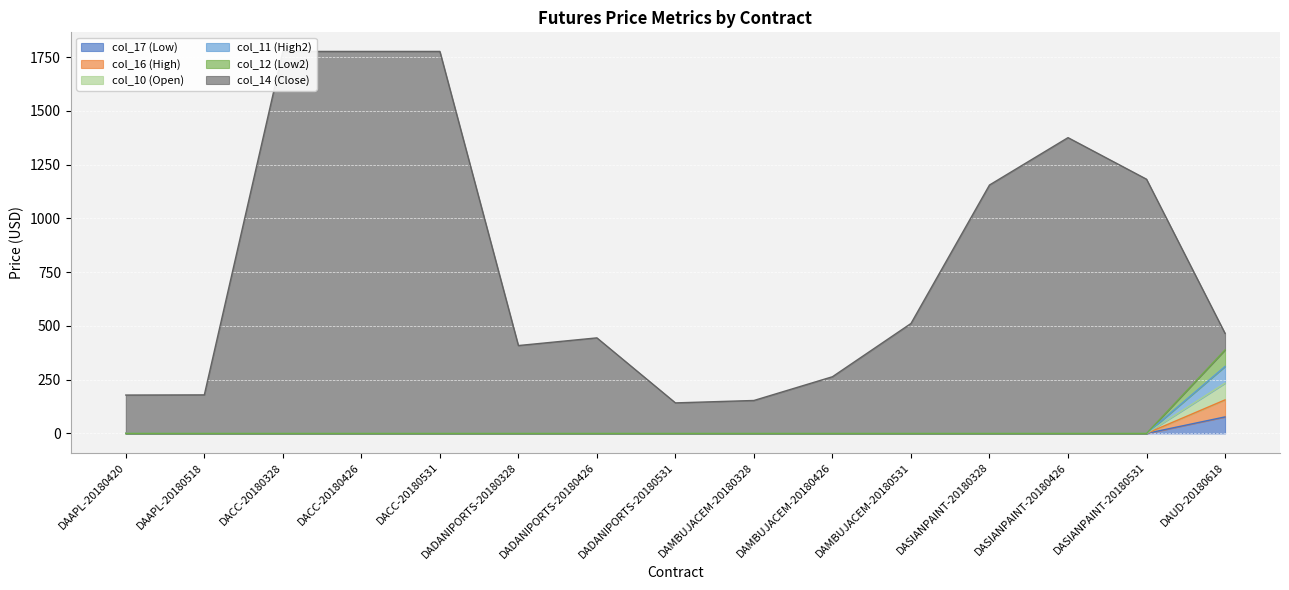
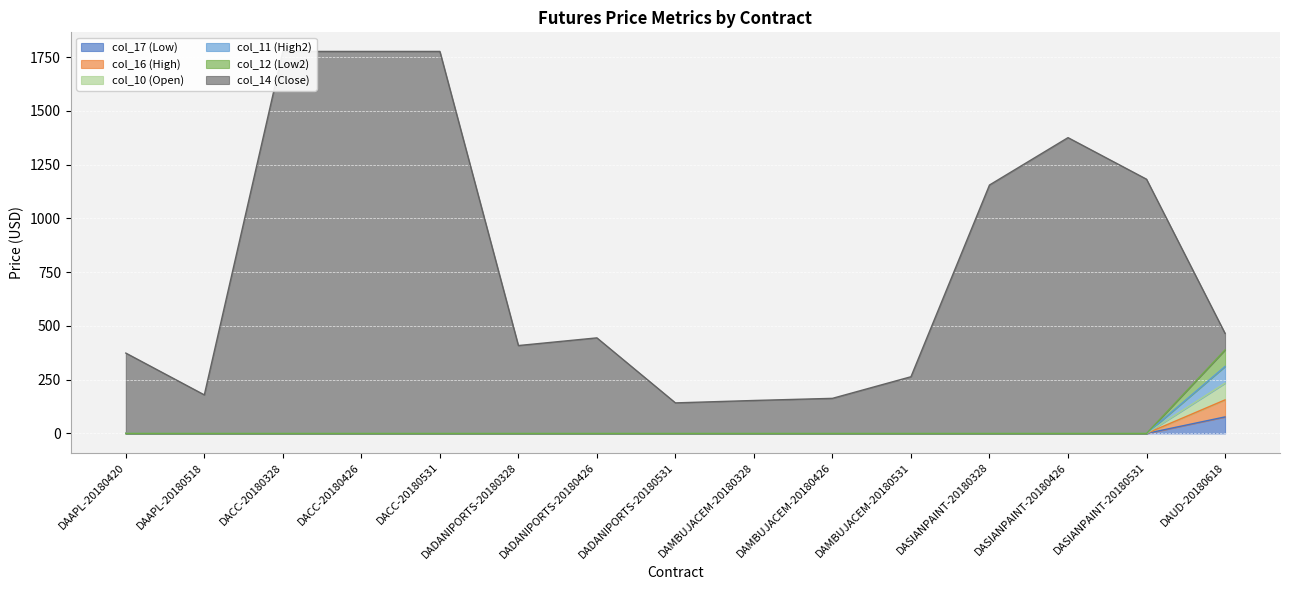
col_14 (Close), DAAPL-20180420: 180 -> 370
col_14 (Close), DAMBUJACEM-20180426: 260 -> 160
col_14 (Close), DAMBUJACEM-20180531: 510 -> 260
